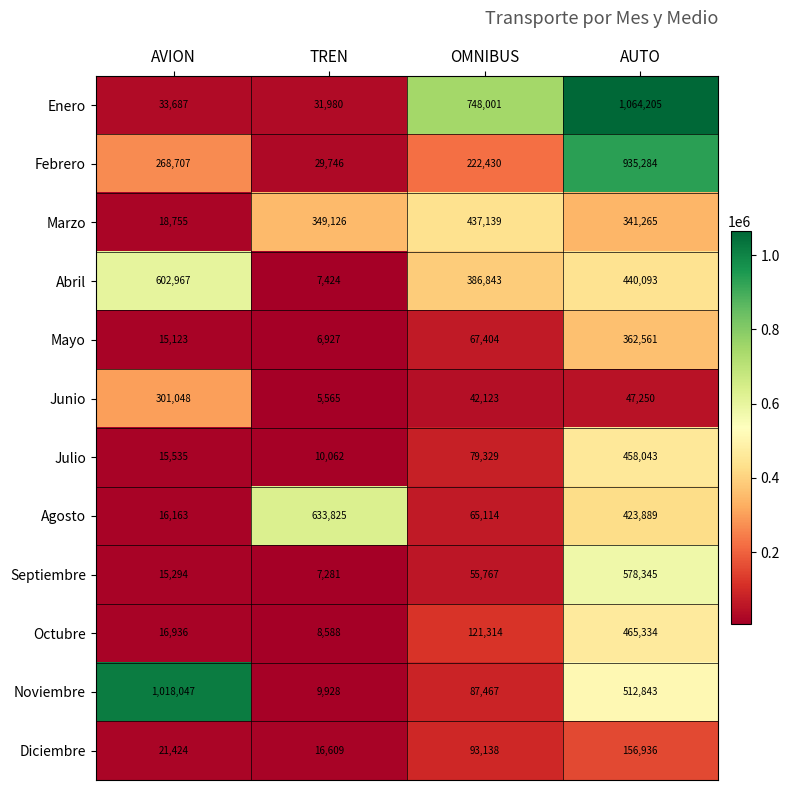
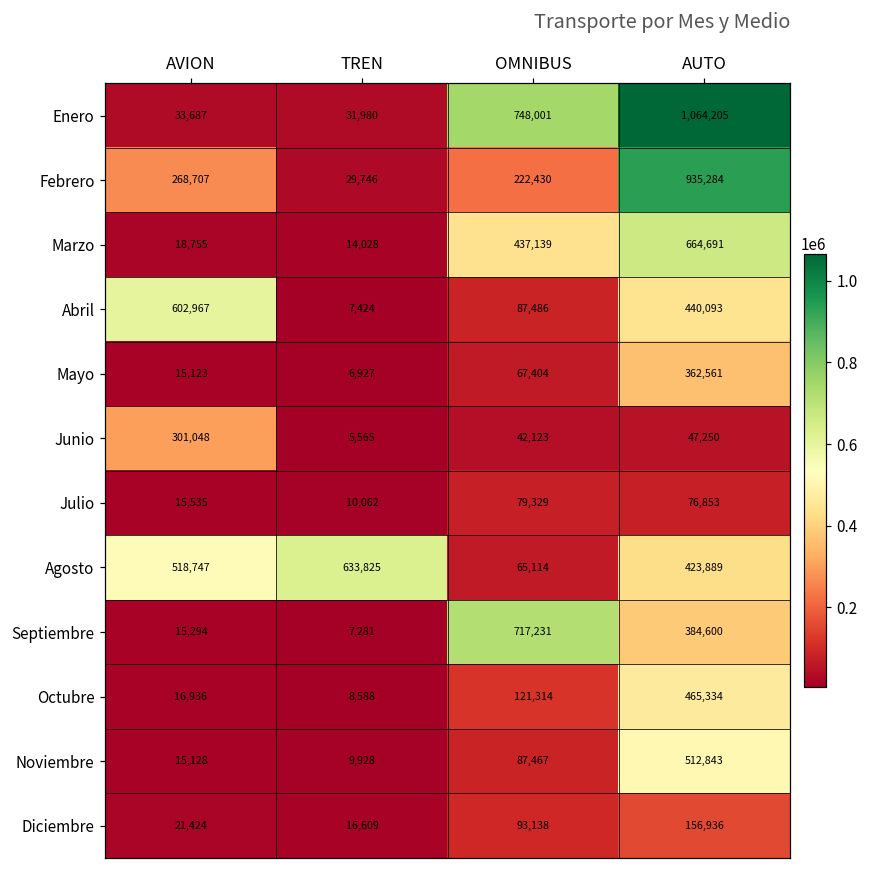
Marzo, TREN: 349,126 -> 14,028
Marzo, AUTO: 341,265 -> 664,691
Abril, OMNIBUS: 386,843 -> 87,486
Julio, AUTO: 458,043 -> 76,853
Agosto, AVION: 16,163 -> 518,747
Septiembre, OMNIBUS: 55,767 -> 717,231
Septiembre, AUTO: 578,345 -> 384,600
Noviembre, AVION: 1,018,047 -> 15,128
